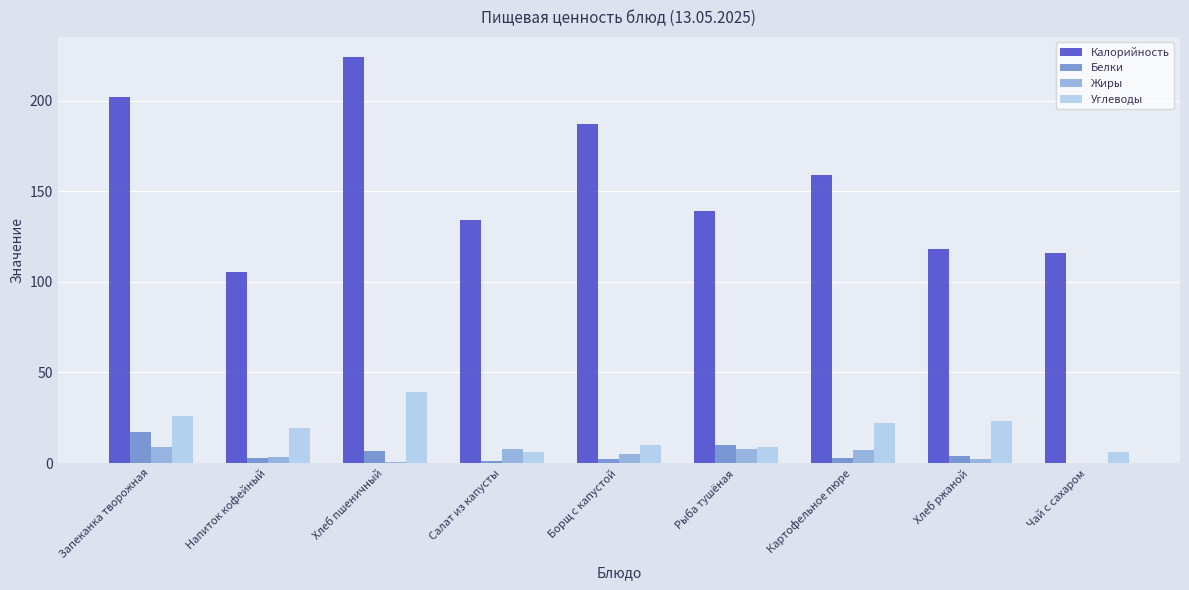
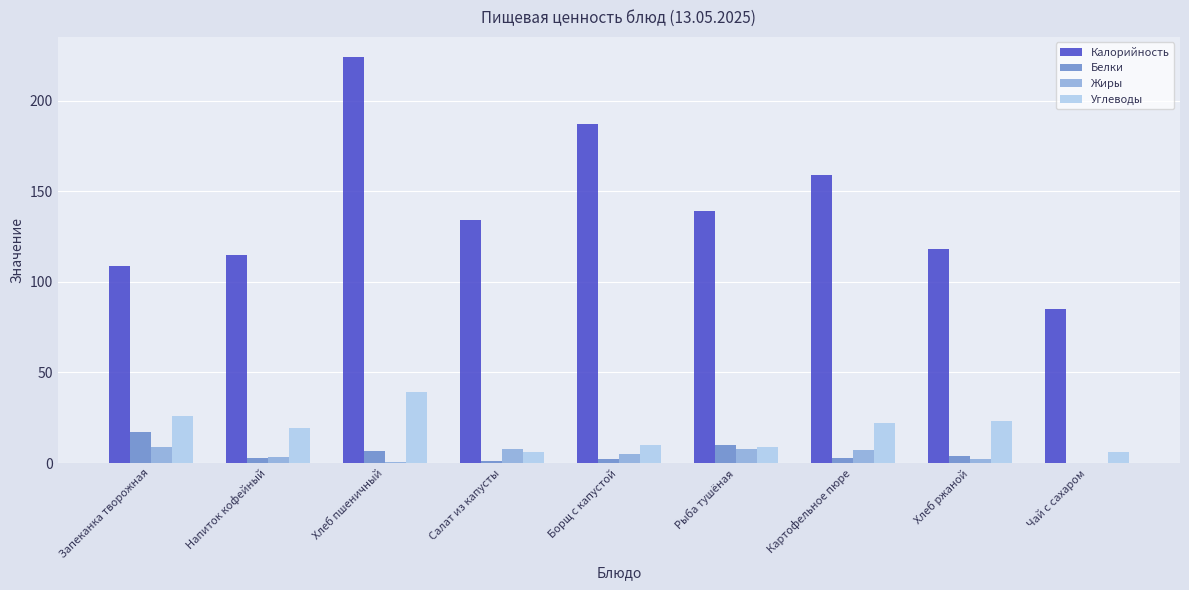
Калорийность, Запеканка творожная: 202 -> 109
Калорийность, Напиток кофейный: 105 -> 115
Калорийность, Чай с сахаром: 116 -> 85
